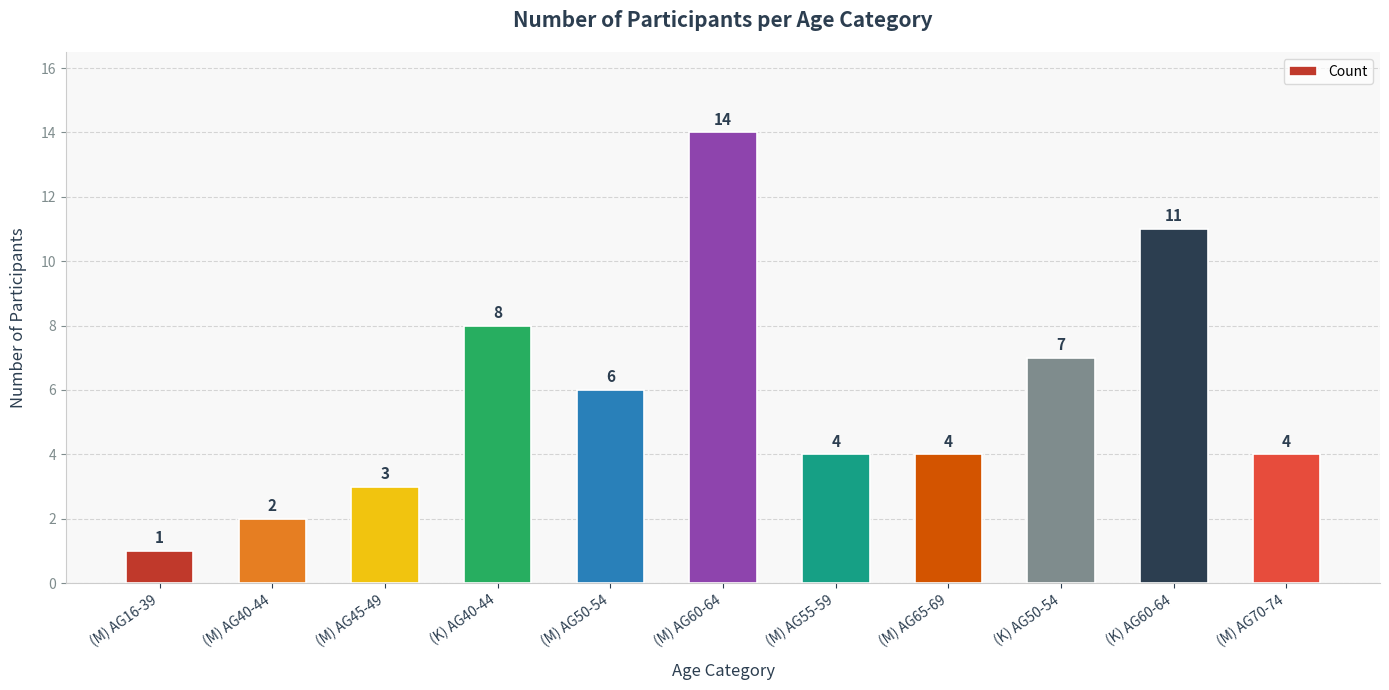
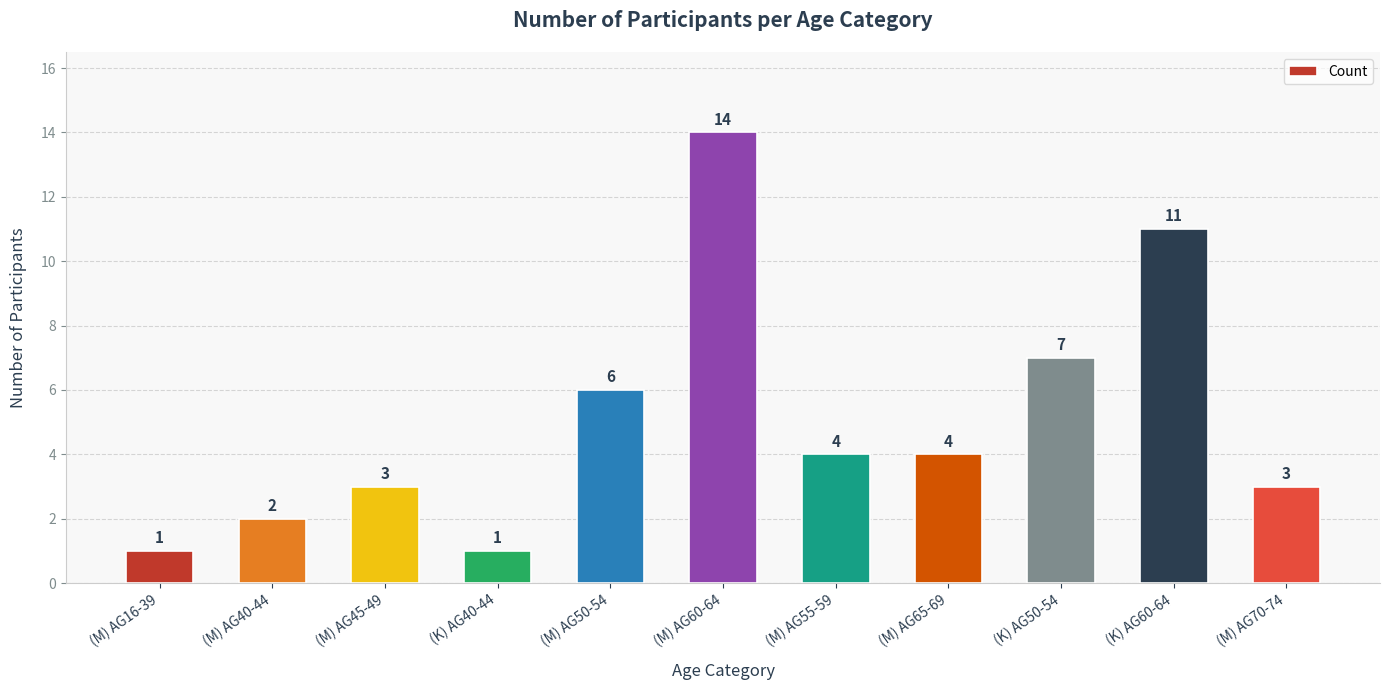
(K) AG40-44: 8 -> 1
(M) AG70-74: 4 -> 3
